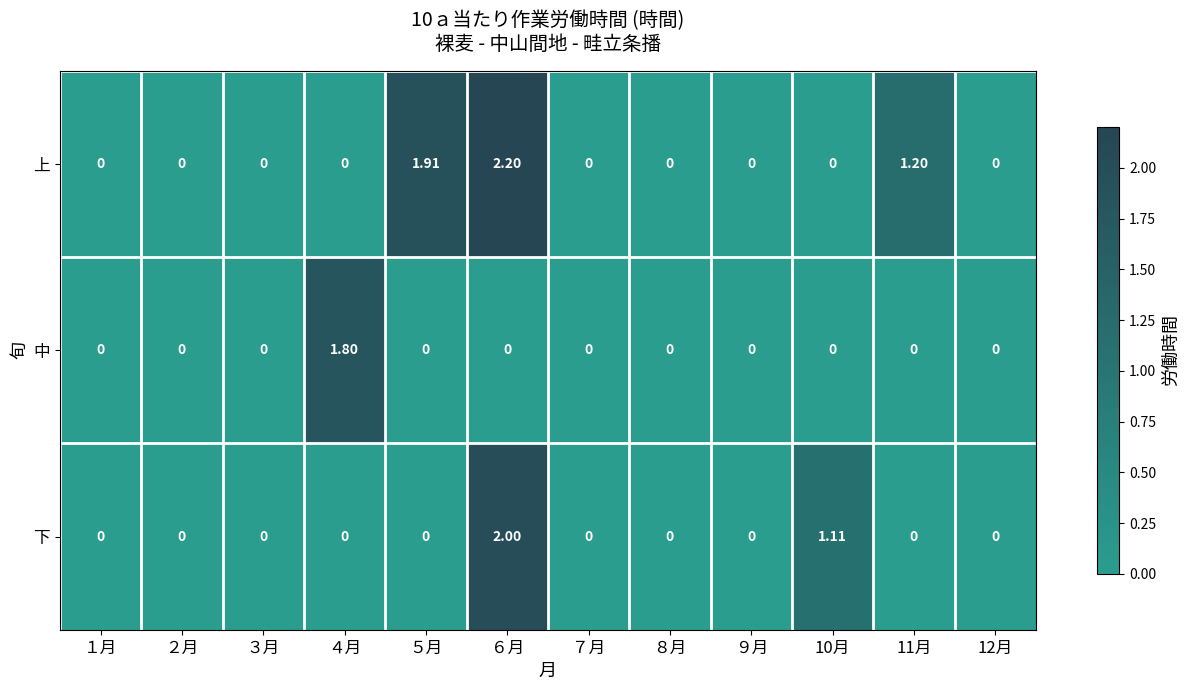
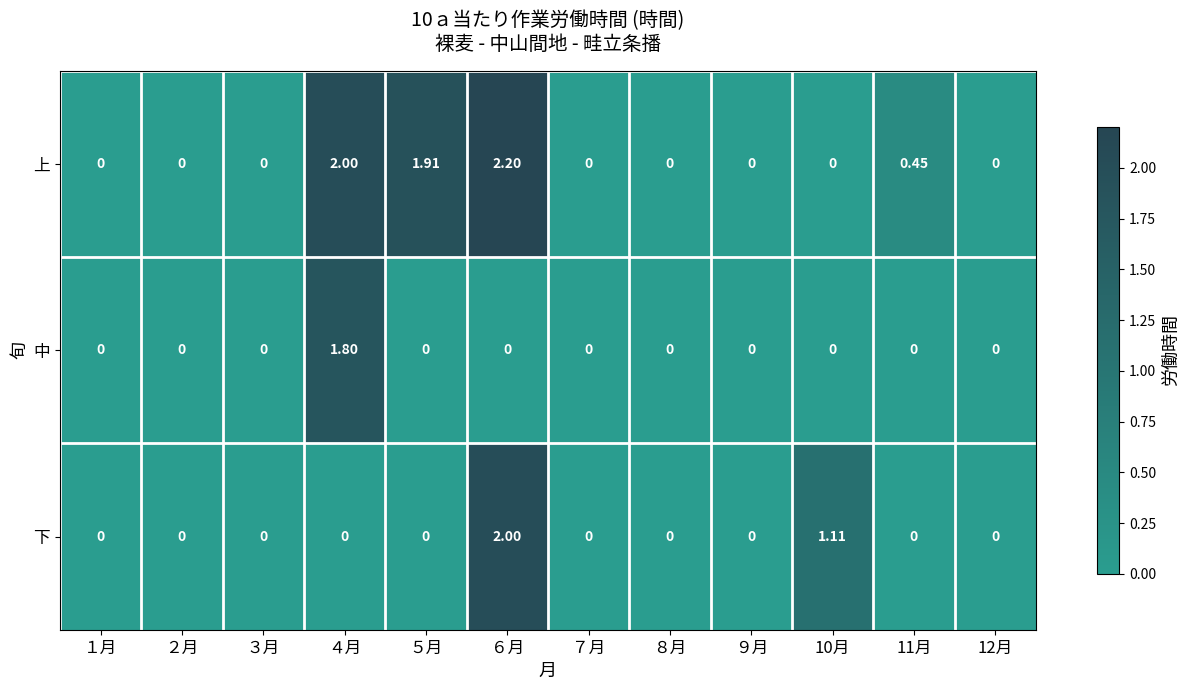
上, ４月: 0 -> 2.00
上, 11月: 1.20 -> 0.45
